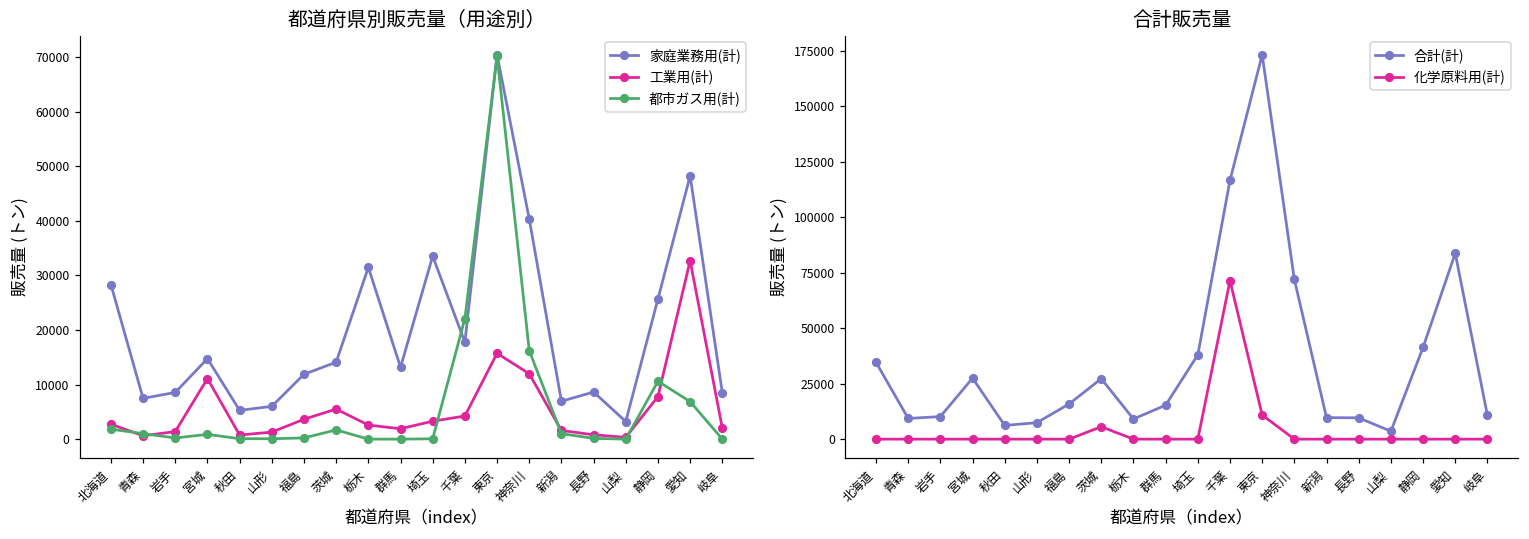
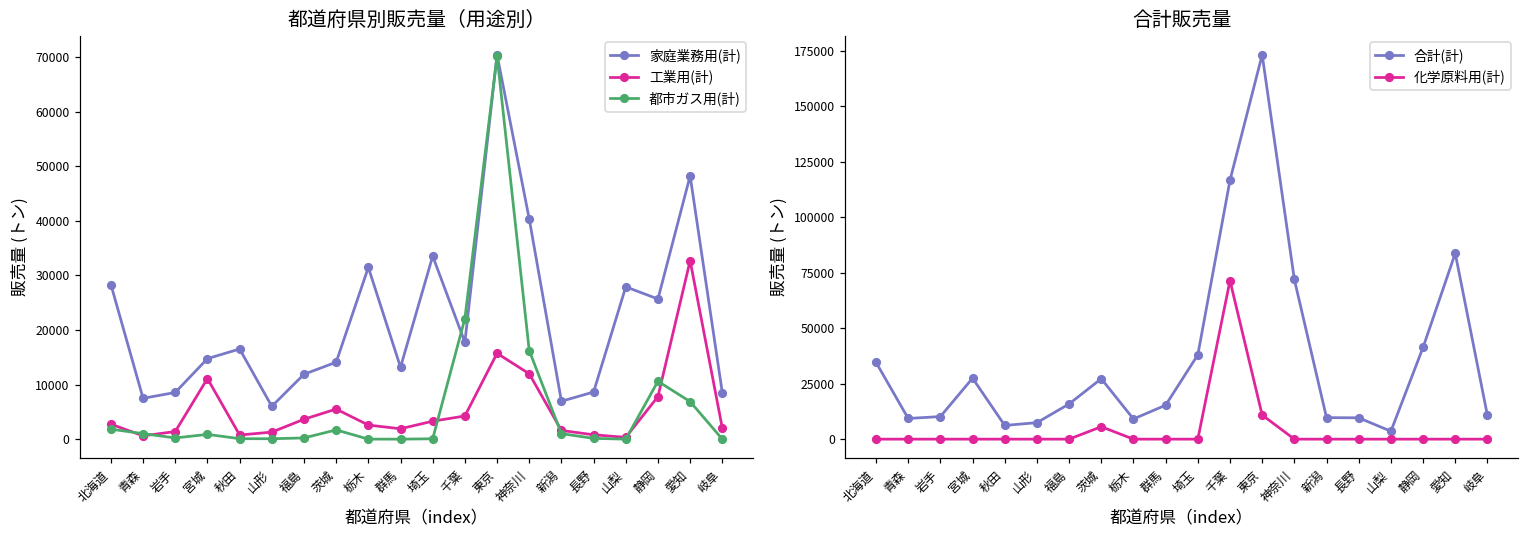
都道府県別販売量（用途別）, 家庭業務用(計), 秋田: 5000 -> 17000
都道府県別販売量（用途別）, 家庭業務用(計), 山梨: 3000 -> 28000
